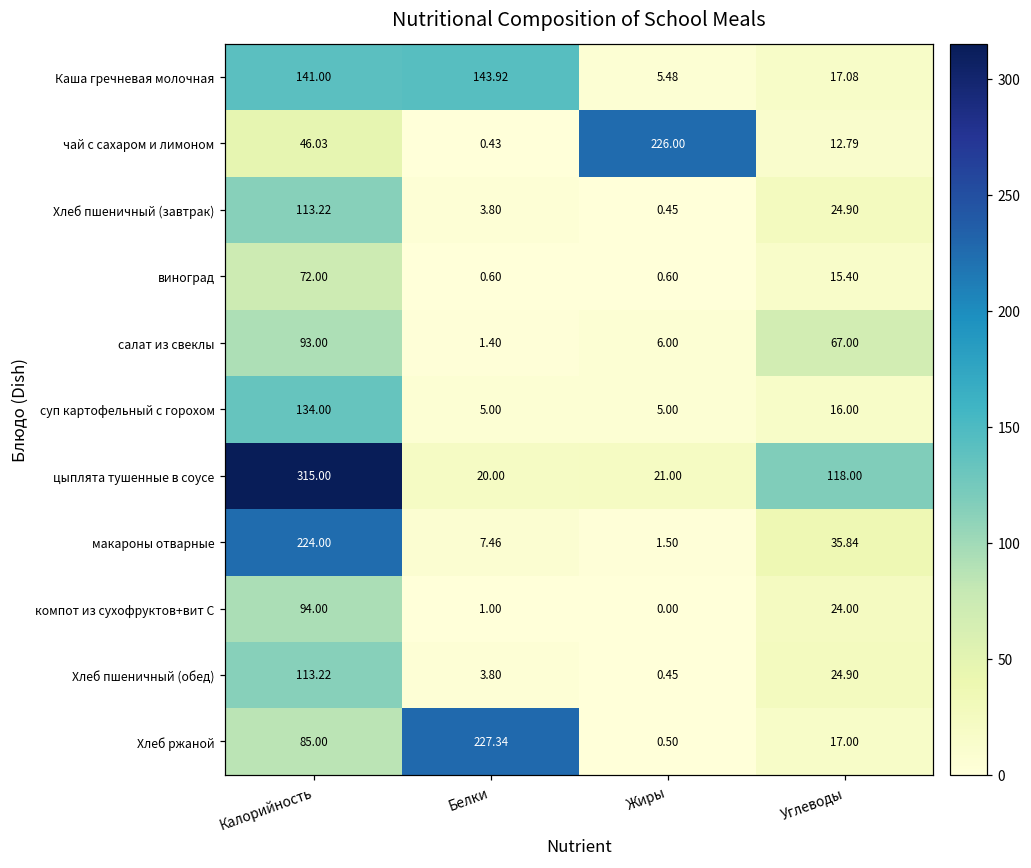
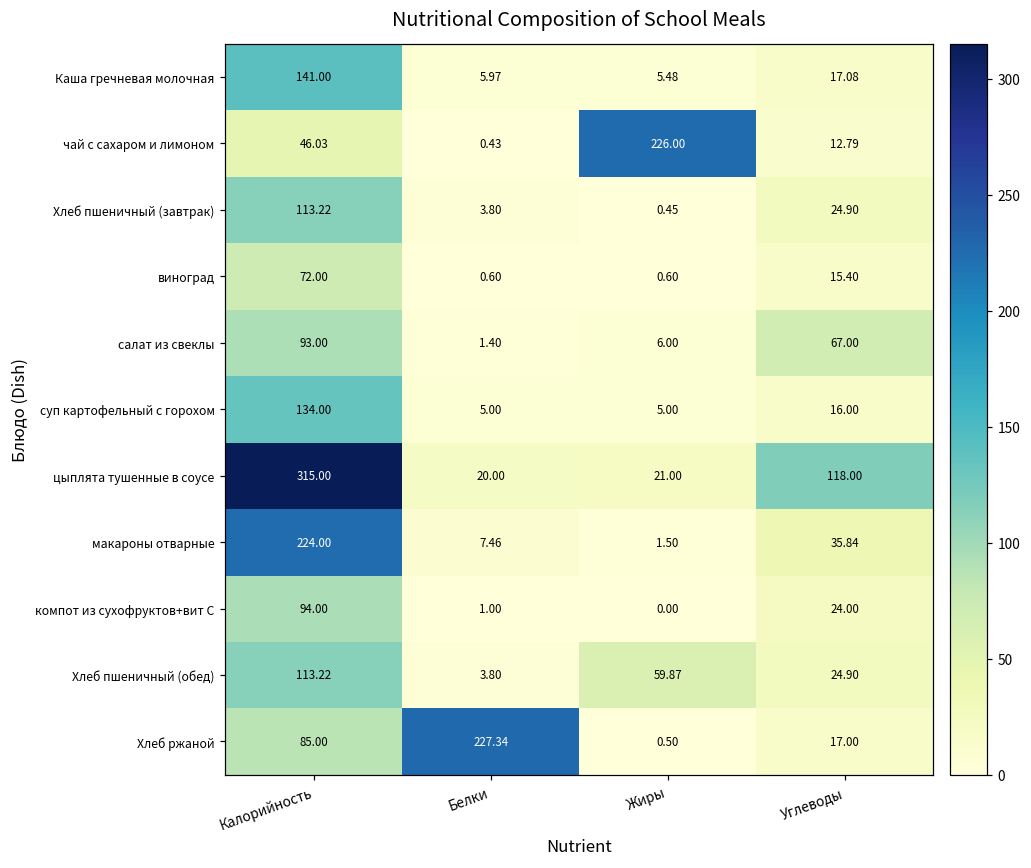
Каша гречневая молочная, Белки: 143.92 -> 5.97
Хлеб пшеничный (обед), Жиры: 0.45 -> 59.87
